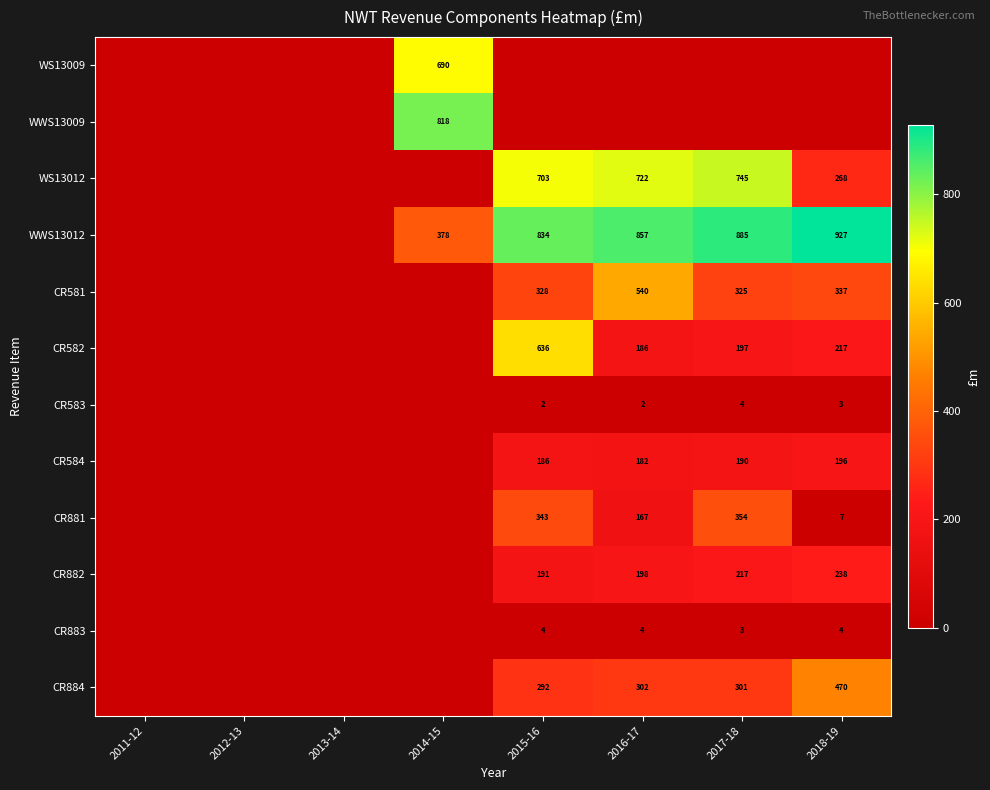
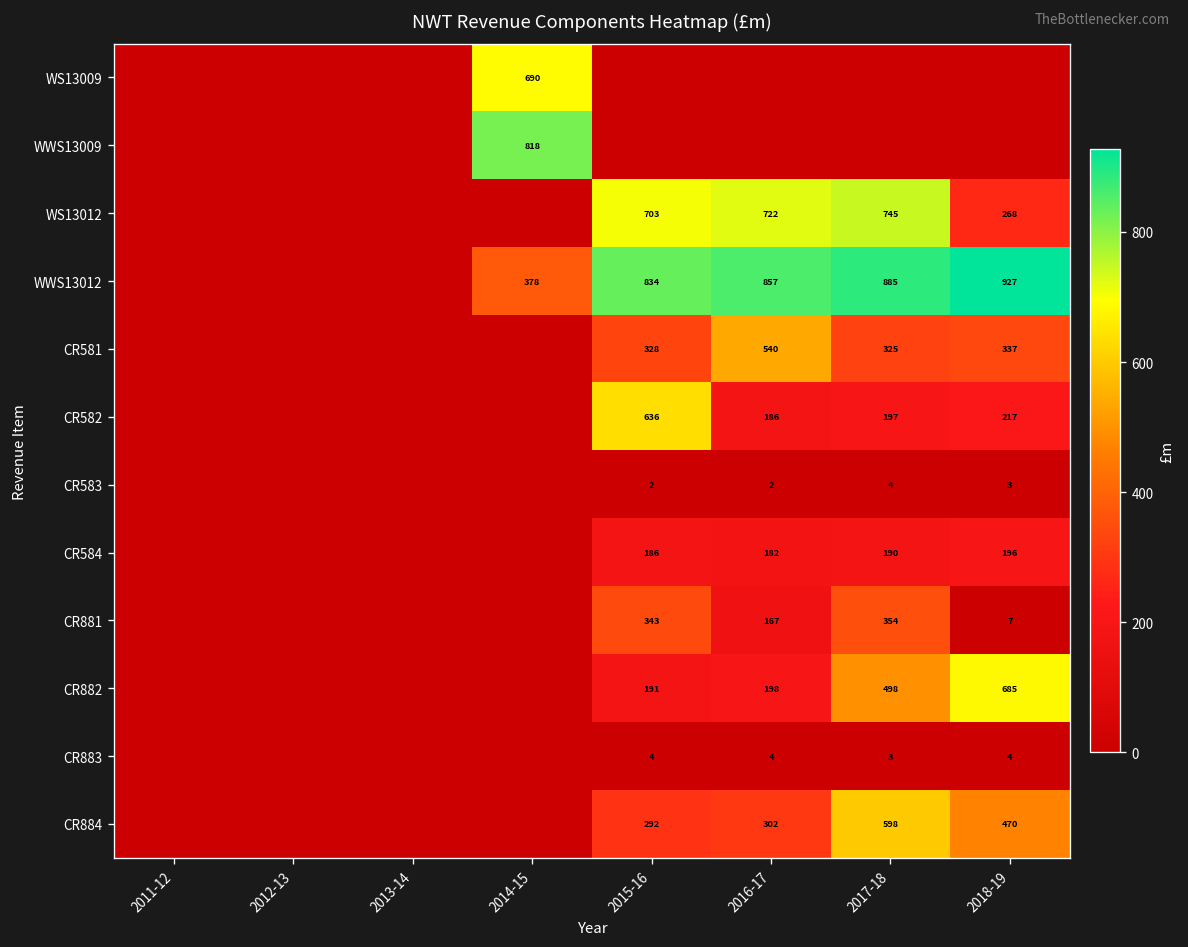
CR882, 2017-18: 217 -> 498
CR882, 2018-19: 238 -> 685
CR884, 2017-18: 301 -> 598
